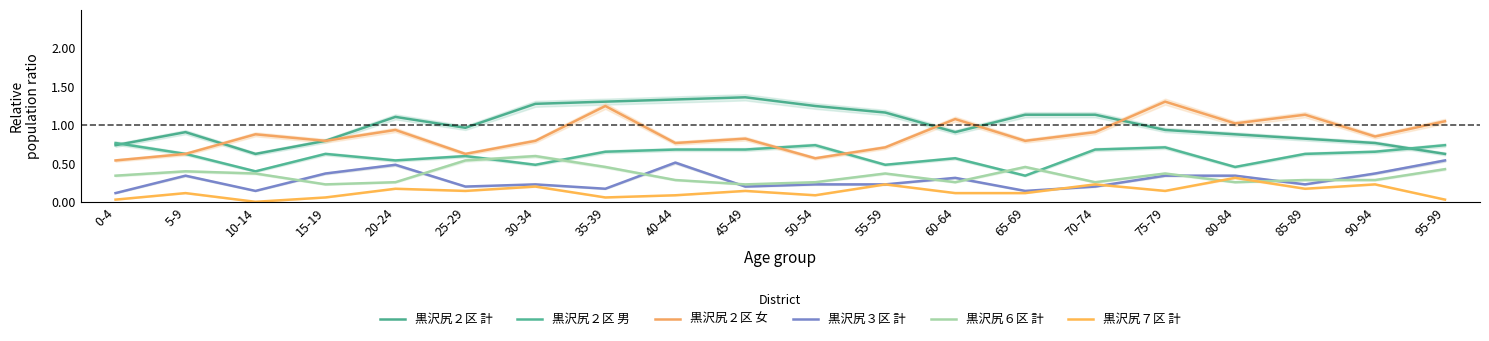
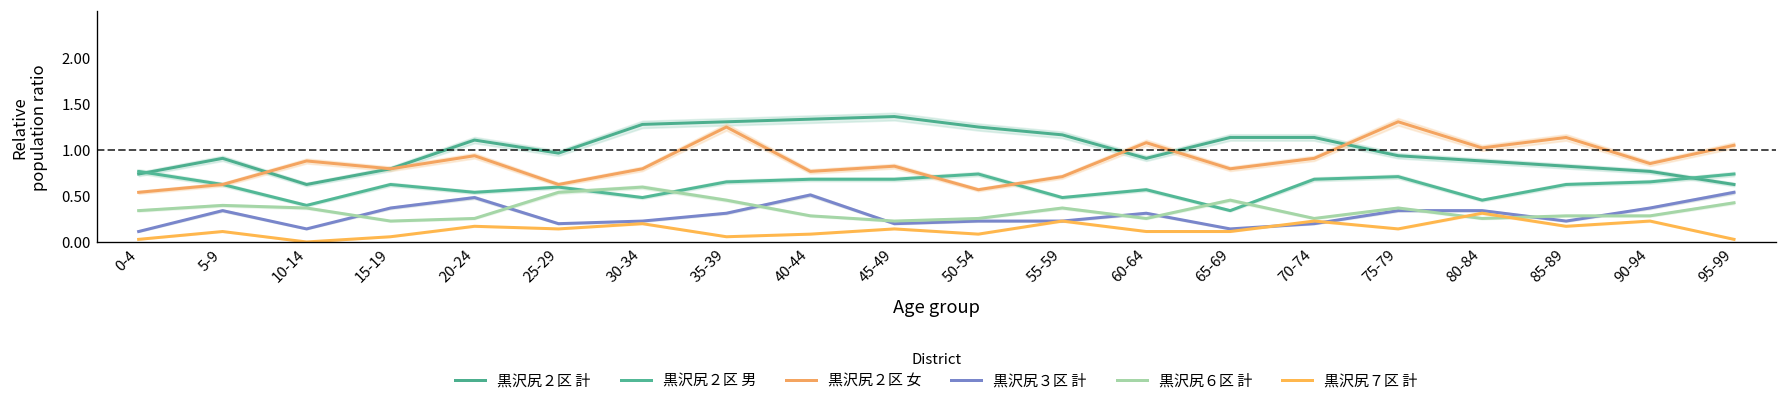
黒沢尻３区 計, 35-39: 0.2 -> 0.3
